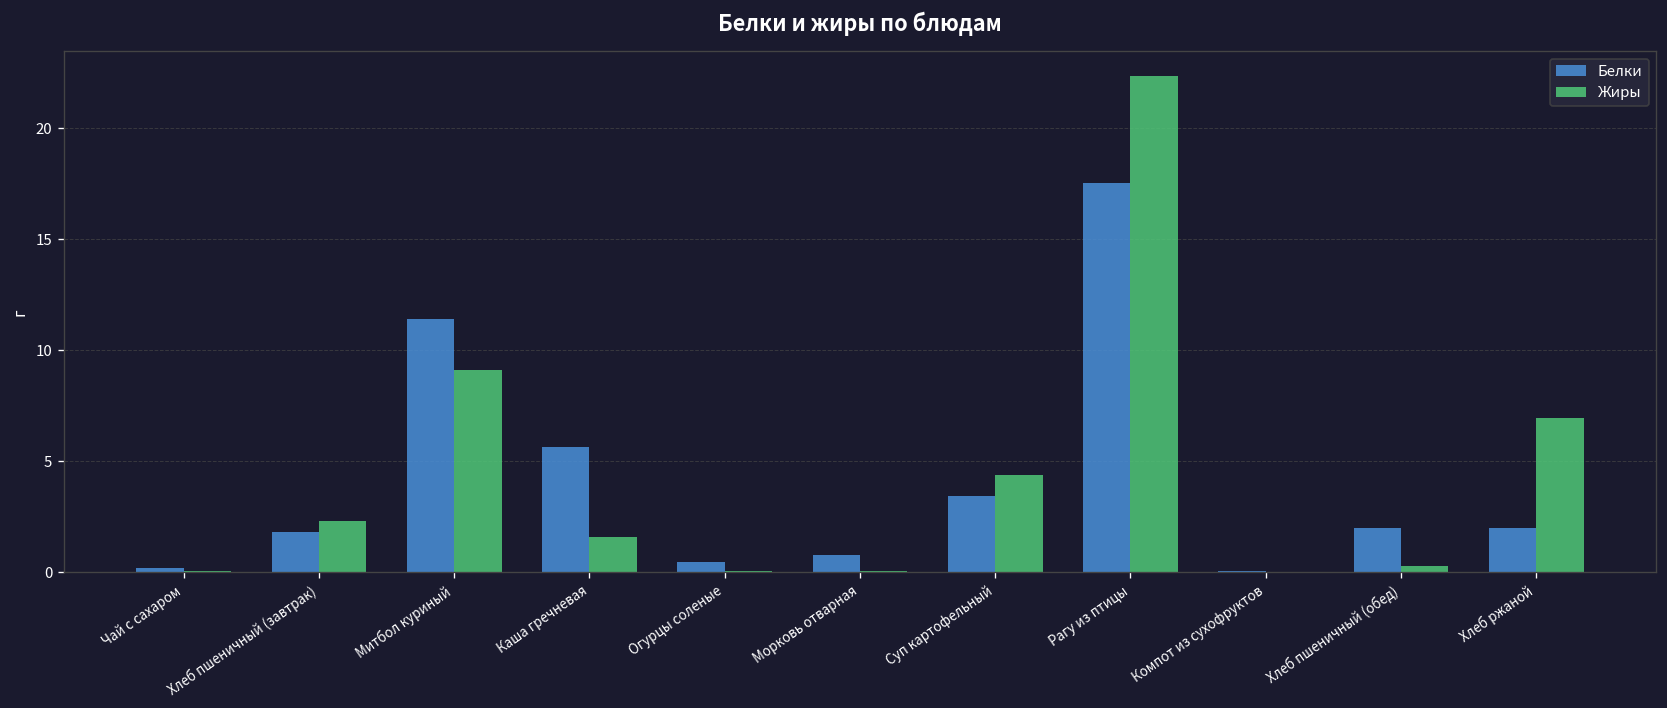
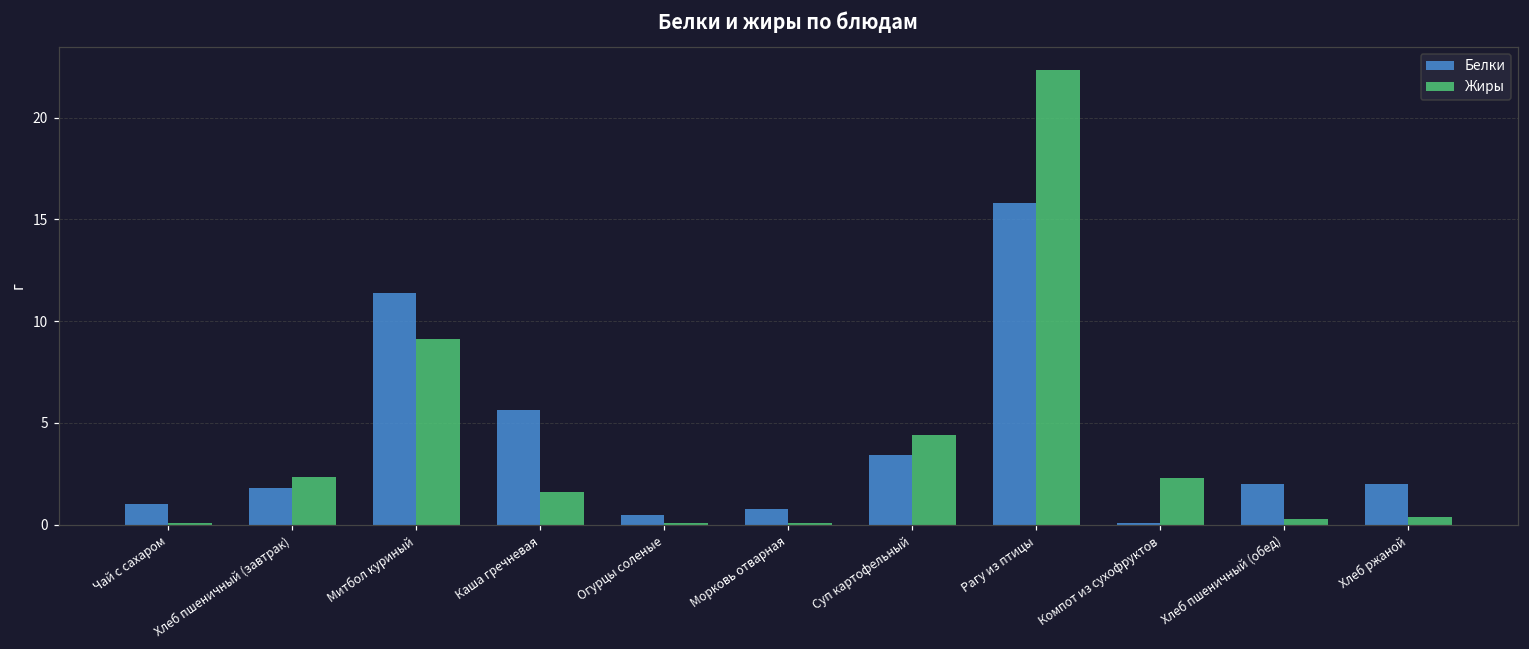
Белки, Чай с сахаром: 0.2 -> 1.0
Белки, Рагу из птицы: 17.6 -> 15.8
Жиры, Компот из сухофруктов: 0.0 -> 2.3
Жиры, Хлеб ржаной: 7.0 -> 0.4
